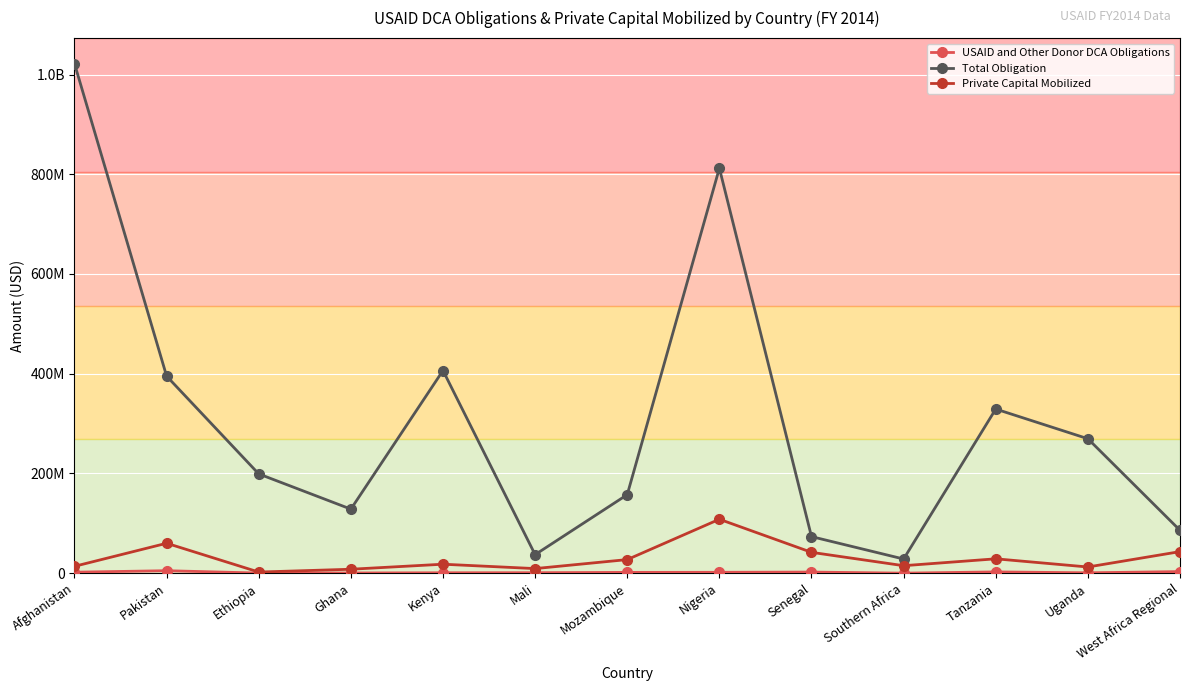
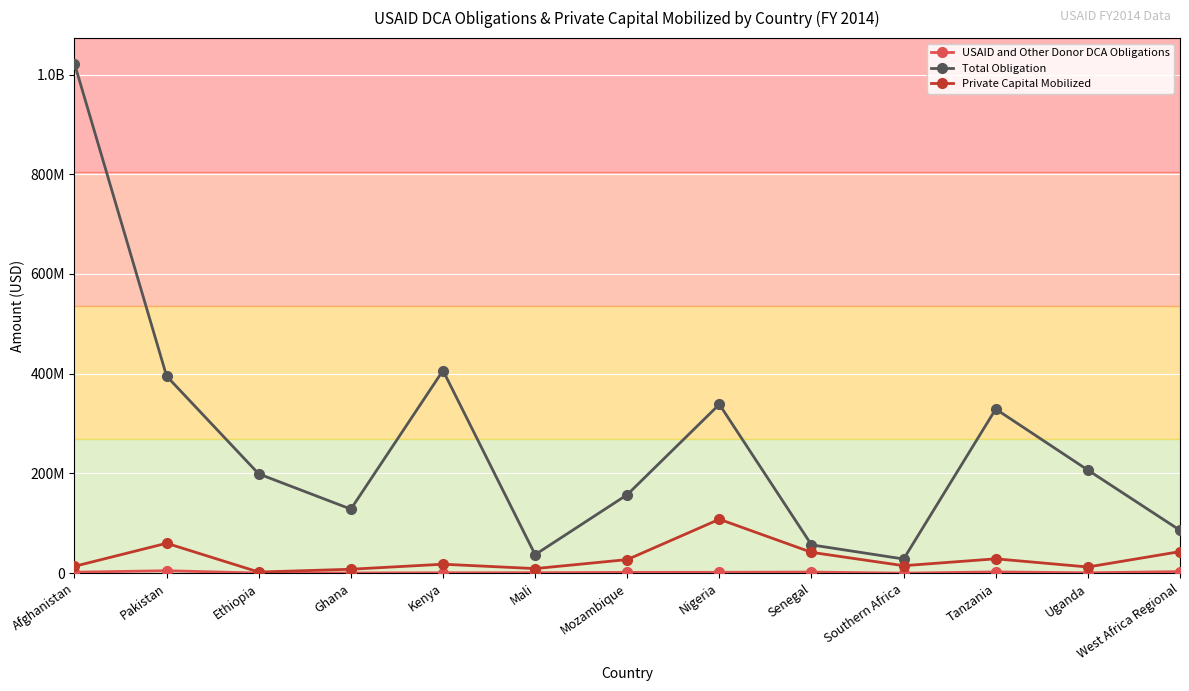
Total Obligation, Nigeria: 810000000 -> 340000000
Total Obligation, Senegal: 70000000 -> 60000000
Total Obligation, Uganda: 270000000 -> 210000000
